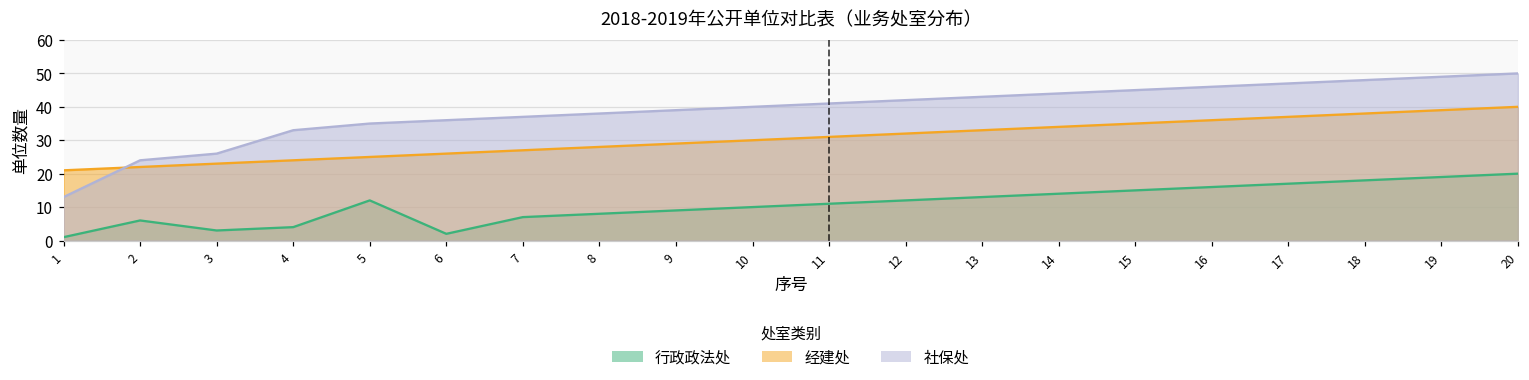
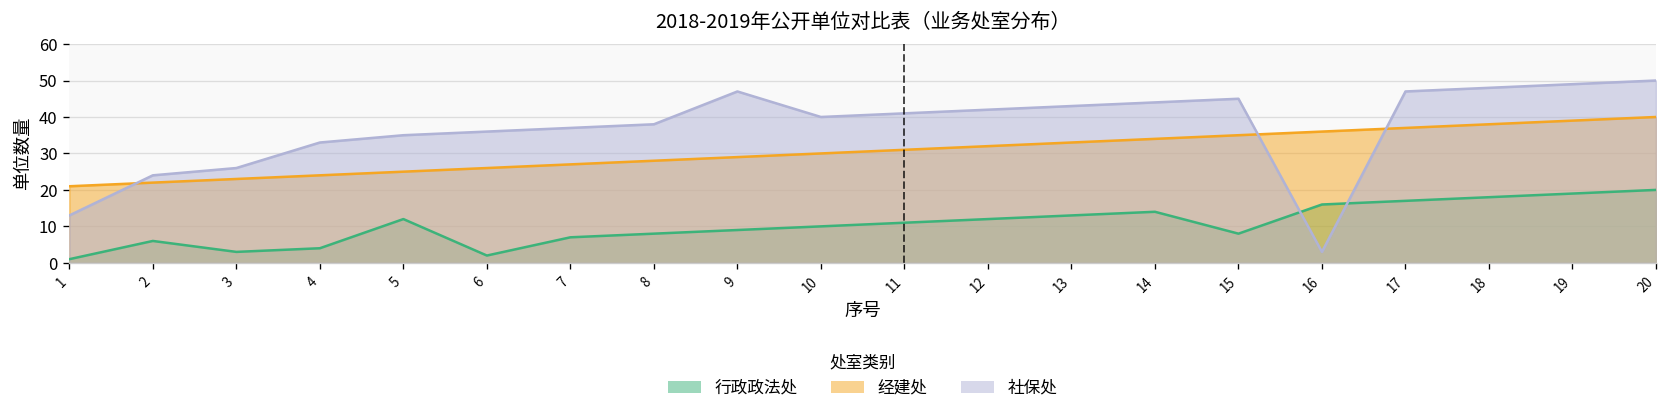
社保处, 9: 39 -> 47
行政政法处, 15: 15 -> 8
社保处, 16: 46 -> 3
